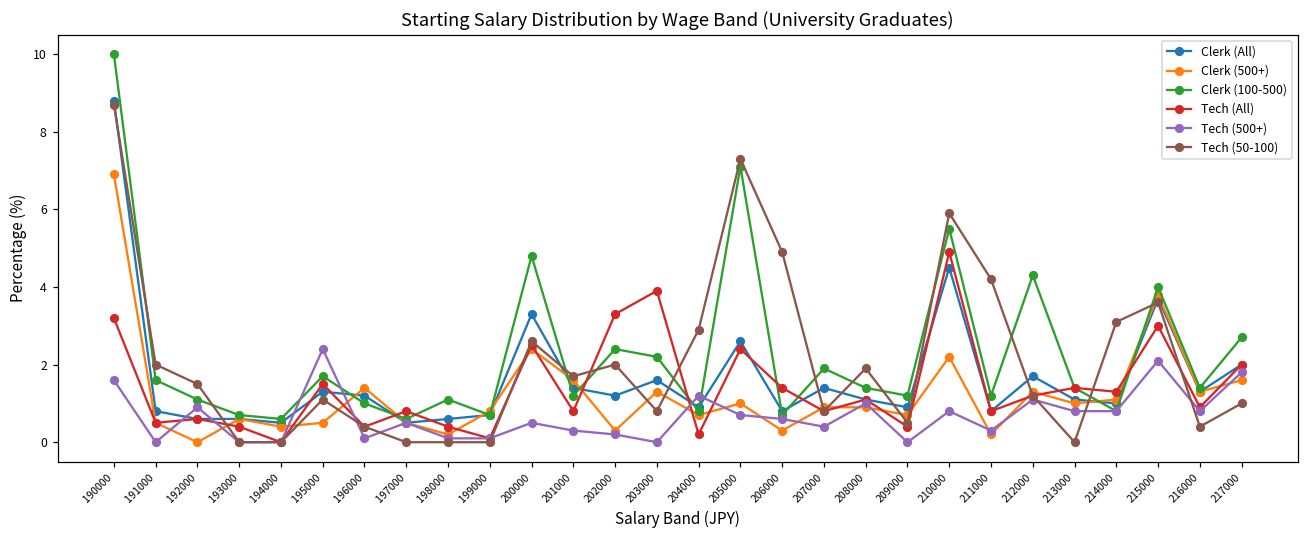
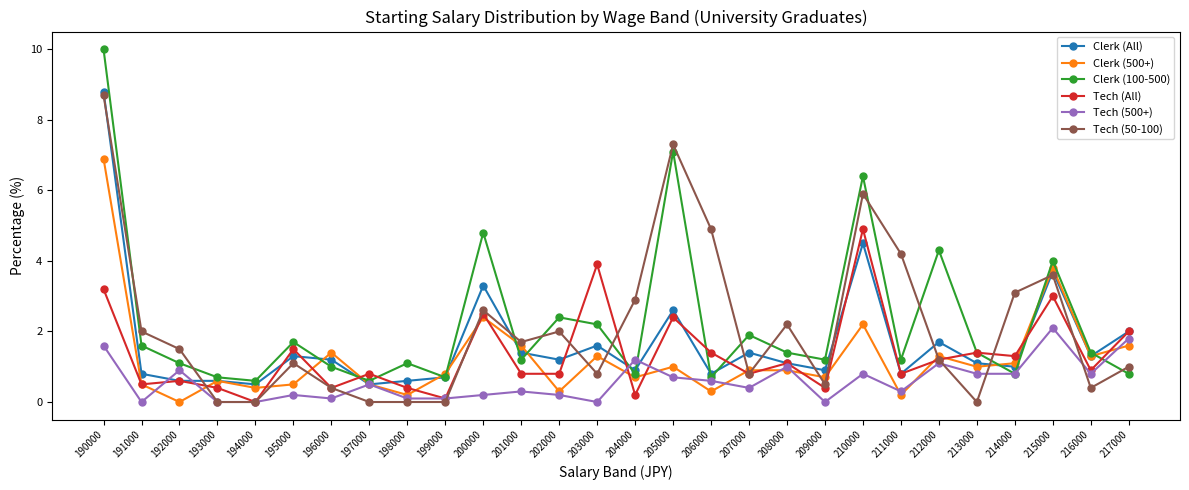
Tech (500+), 195000: 2.4 -> 0.2
Tech (500+), 200000: 0.5 -> 0.2
Tech (All), 202000: 3.3 -> 0.8
Tech (50-100), 208000: 1.9 -> 2.2
Clerk (100-500), 210000: 5.5 -> 6.4
Clerk (100-500), 217000: 2.7 -> 0.8
